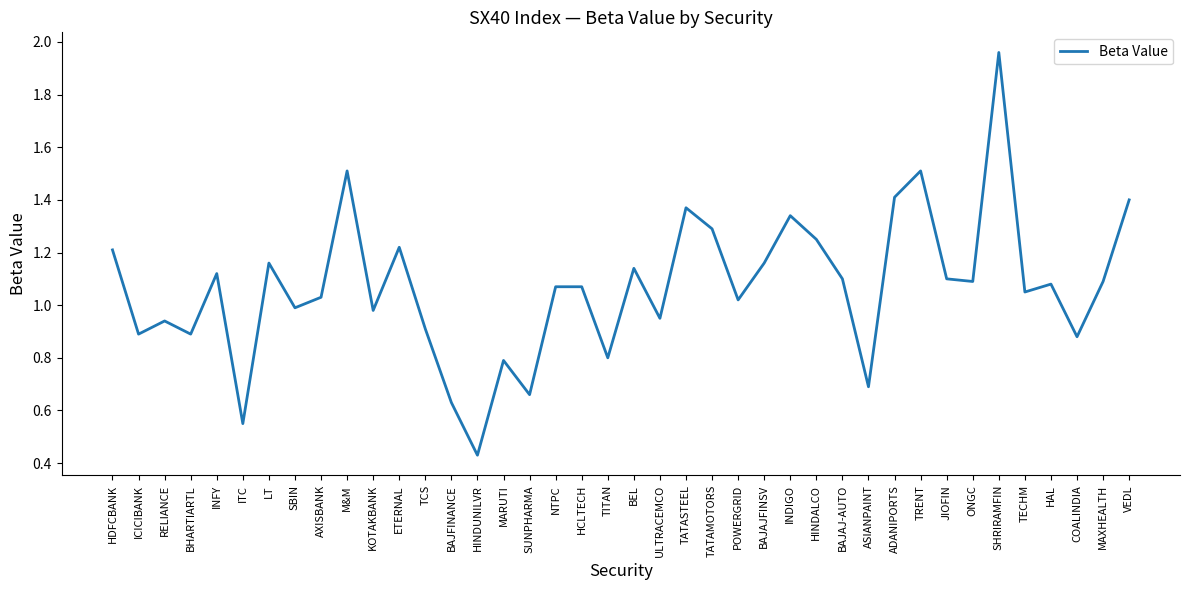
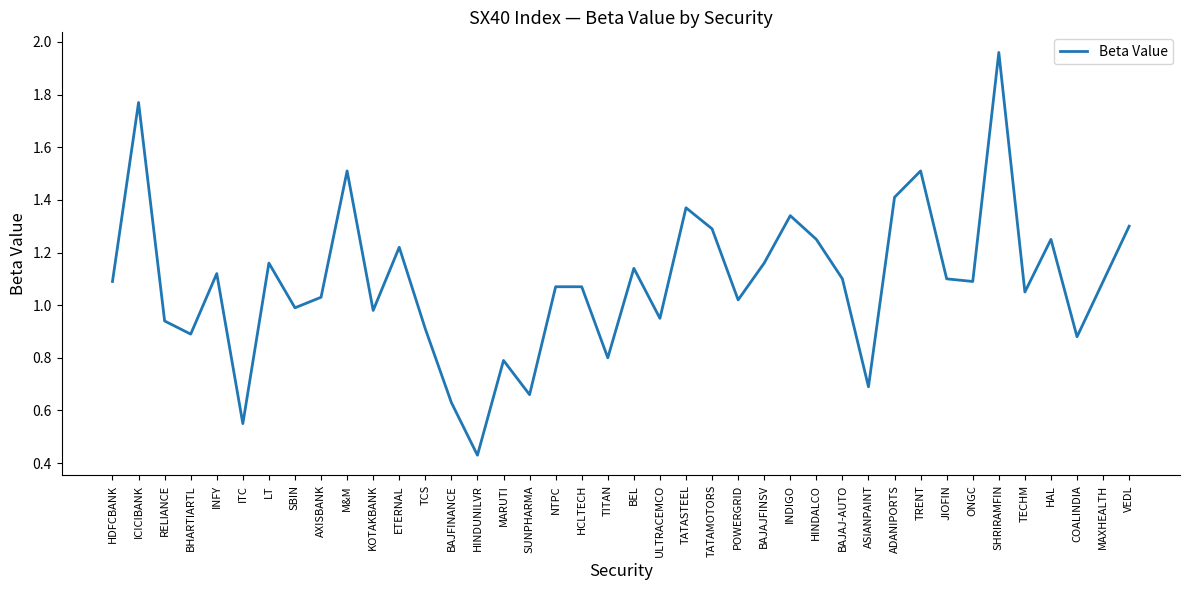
HDFCBANK: 1.21 -> 1.09
ICICIBANK: 0.89 -> 1.77
HAL: 1.08 -> 1.25
VEDL: 1.4 -> 1.3
